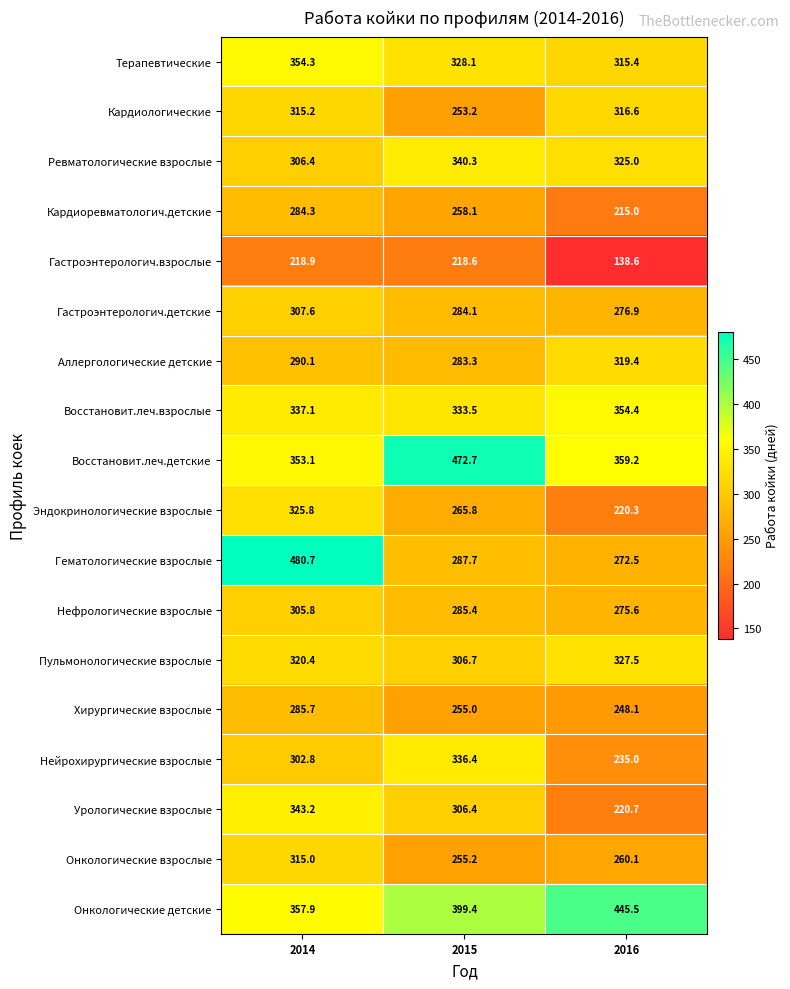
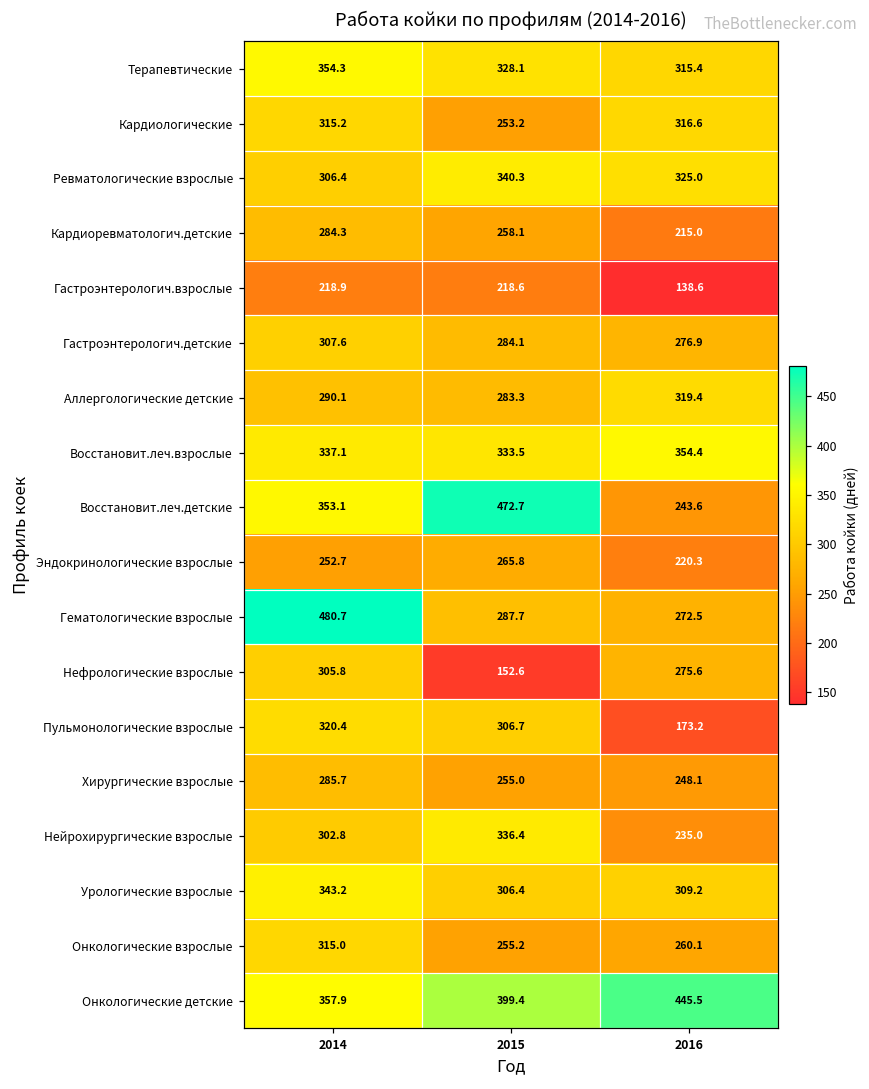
Восстановит.леч.детские, 2016: 359.2 -> 243.6
Эндокринологические взрослые, 2014: 325.8 -> 252.7
Нефрологические взрослые, 2015: 285.4 -> 152.6
Пульмонологические взрослые, 2016: 327.5 -> 173.2
Урологические взрослые, 2016: 220.7 -> 309.2
